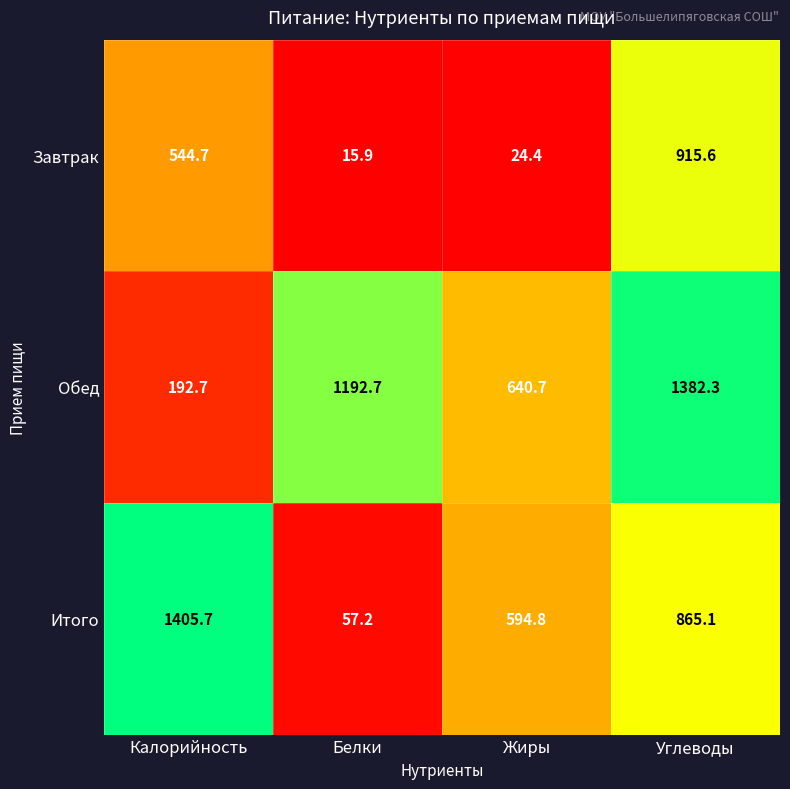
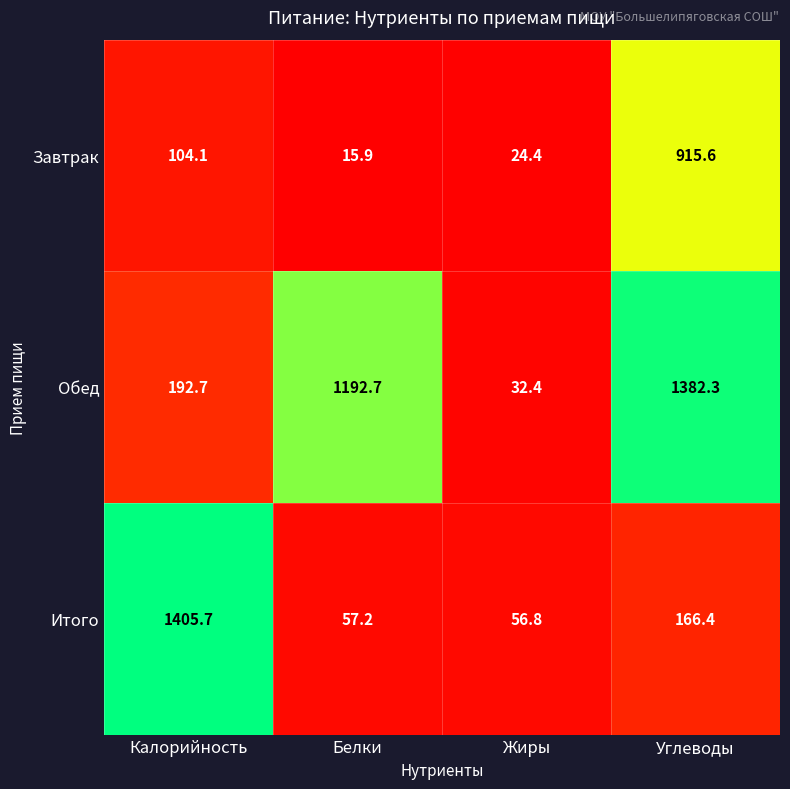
Завтрак, Калорийность: 544.7 -> 104.1
Обед, Жиры: 640.7 -> 32.4
Итого, Жиры: 594.8 -> 56.8
Итого, Углеводы: 865.1 -> 166.4
